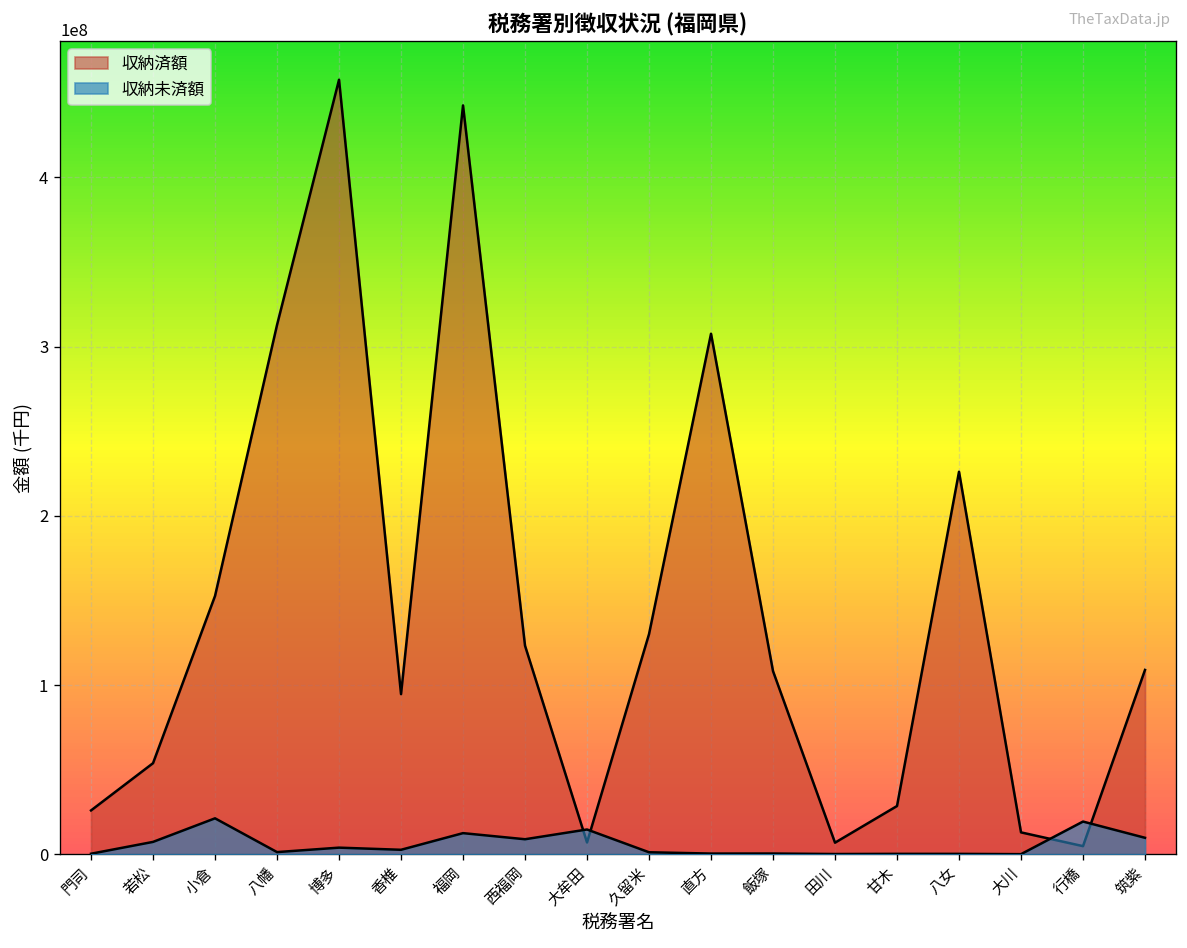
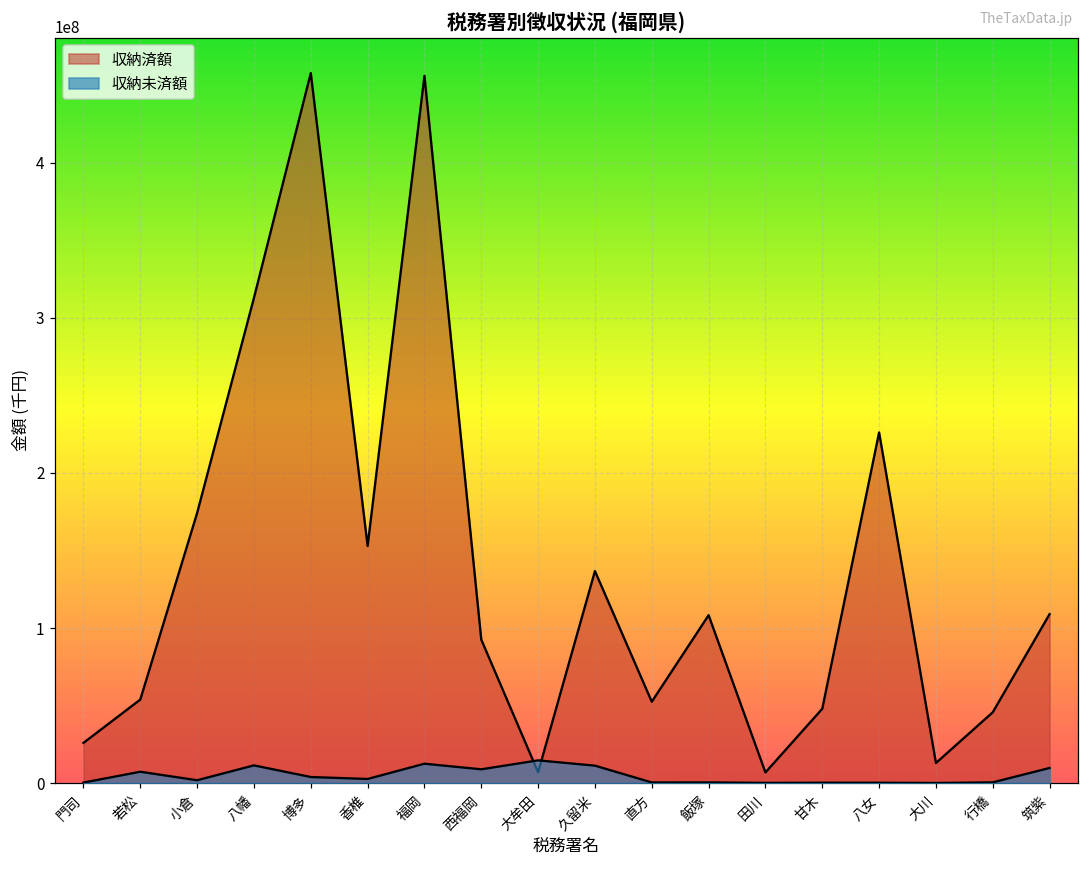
収納済額, 小倉: 153000000 -> 174000000
収納未済額, 小倉: 21000000 -> 2000000
収納未済額, 八幡: 1000000 -> 11000000
収納済額, 香椎: 95000000 -> 153000000
収納済額, 福岡: 443000000 -> 456000000
収納済額, 西福岡: 123000000 -> 93000000
収納済額, 久留米: 130000000 -> 137000000
収納未済額, 久留米: 1000000 -> 11000000
収納済額, 直方: 308000000 -> 53000000
収納済額, 甘木: 29000000 -> 48000000
収納済額, 行橋: 5000000 -> 46000000
収納未済額, 行橋: 19000000 -> 1000000
